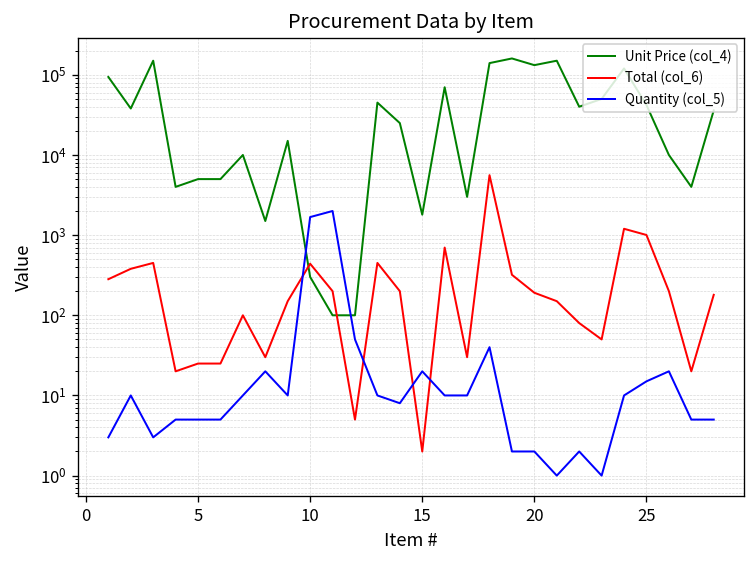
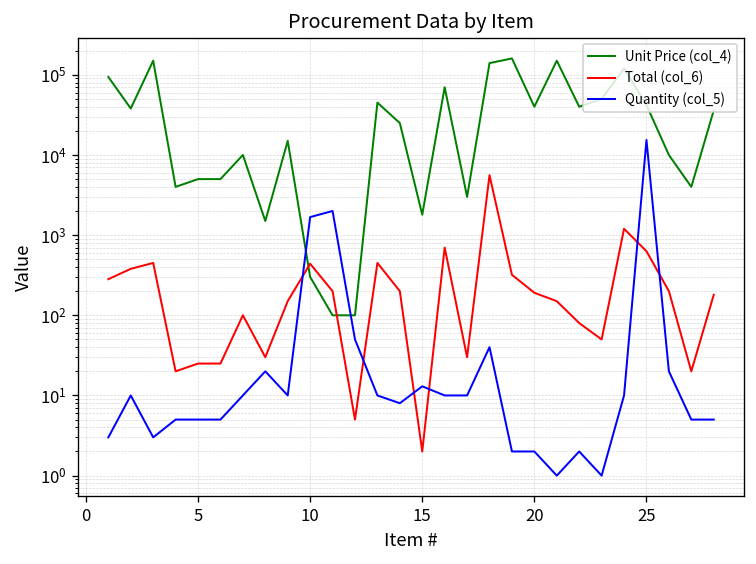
Quantity (col_5), 15: 20 -> 13
Unit Price (col_4), 20: 130000 -> 40000
Total (col_6), 25: 1000 -> 600
Quantity (col_5), 25: 15 -> 15000
